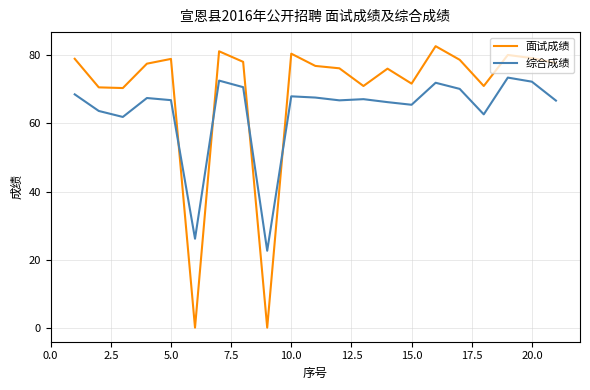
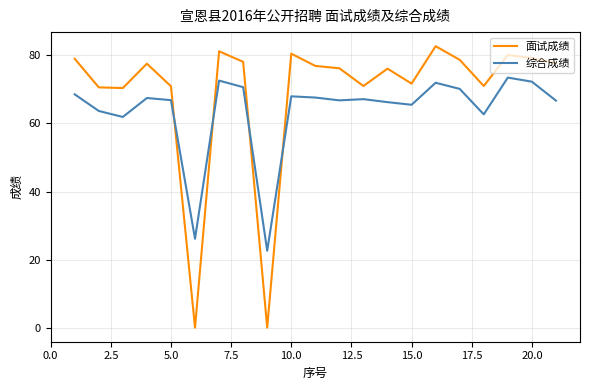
面试成绩, 5.0: 79 -> 71
